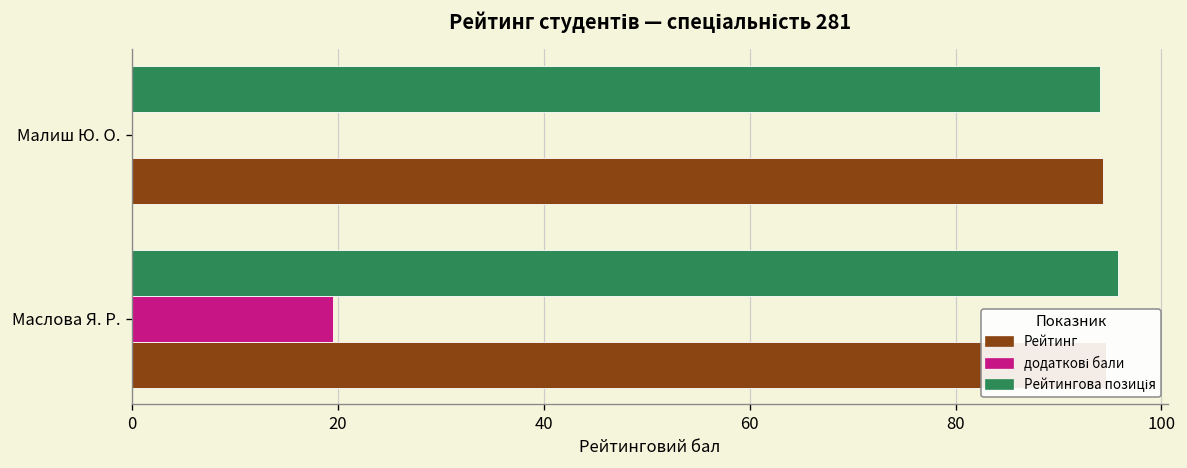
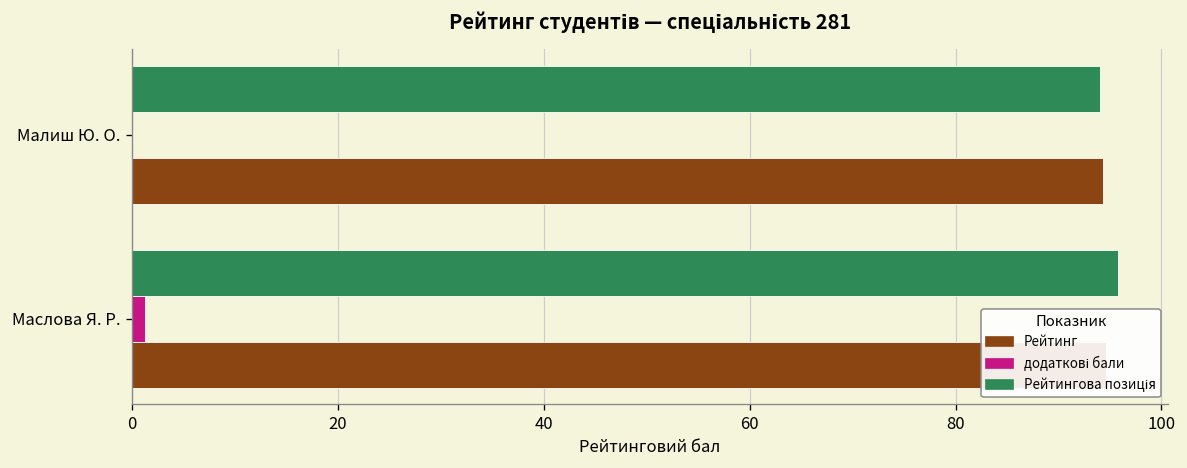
додаткові бали, Маслова Я. Р.: 20 -> 1
